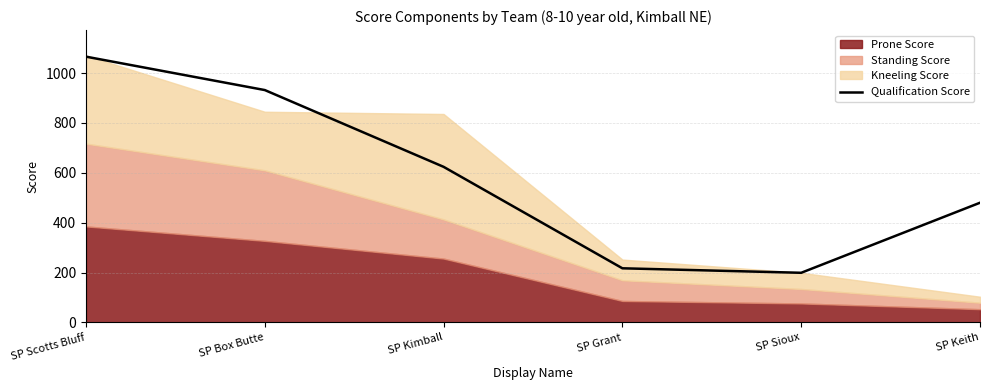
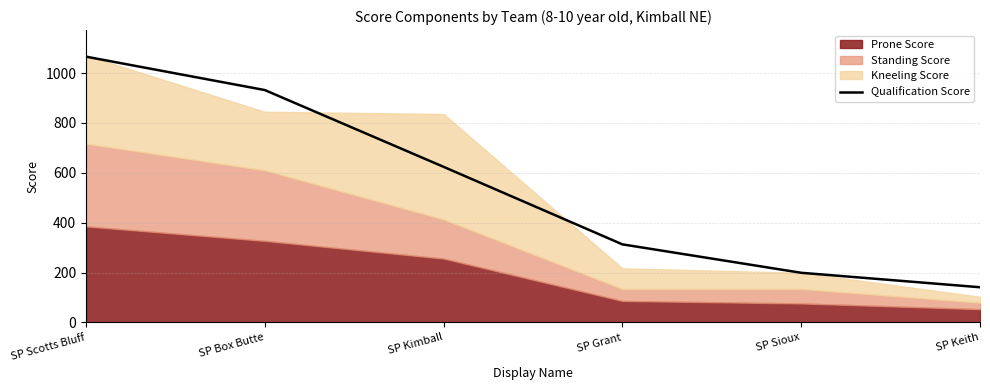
Qualification Score, SP Grant: 220 -> 310
Standing Score, SP Grant: 80 -> 50
Qualification Score, SP Keith: 480 -> 140
